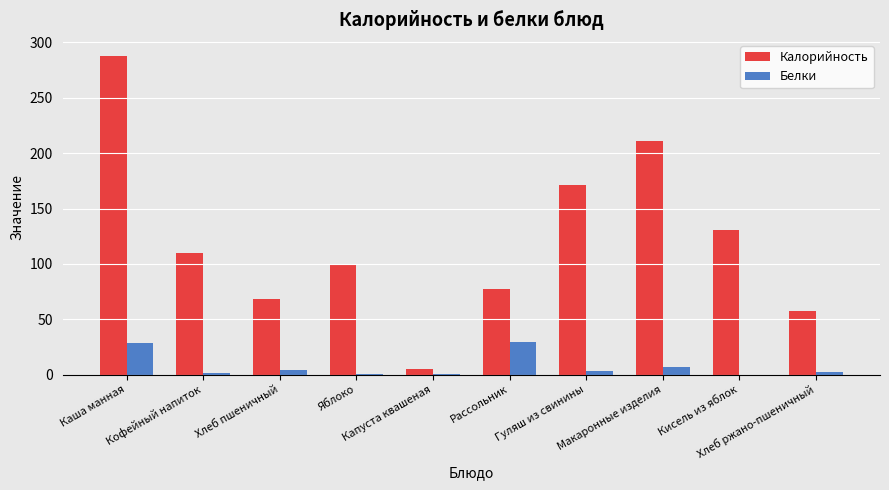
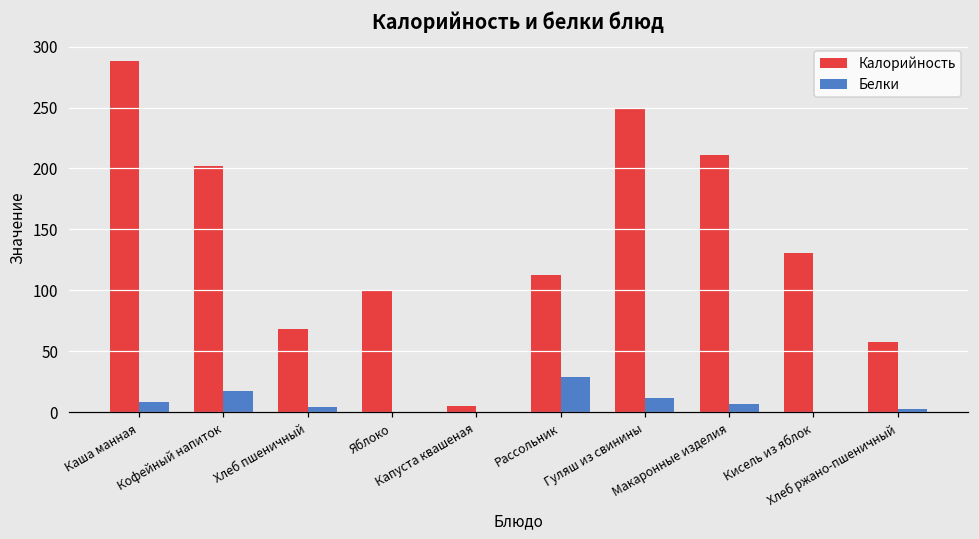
Белки, Каша манная: 29 -> 9
Калорийность, Кофейный напиток: 110 -> 202
Белки, Кофейный напиток: 1 -> 17
Калорийность, Рассольник: 78 -> 113
Калорийность, Гуляш из свинины: 171 -> 250
Белки, Гуляш из свинины: 4 -> 12
